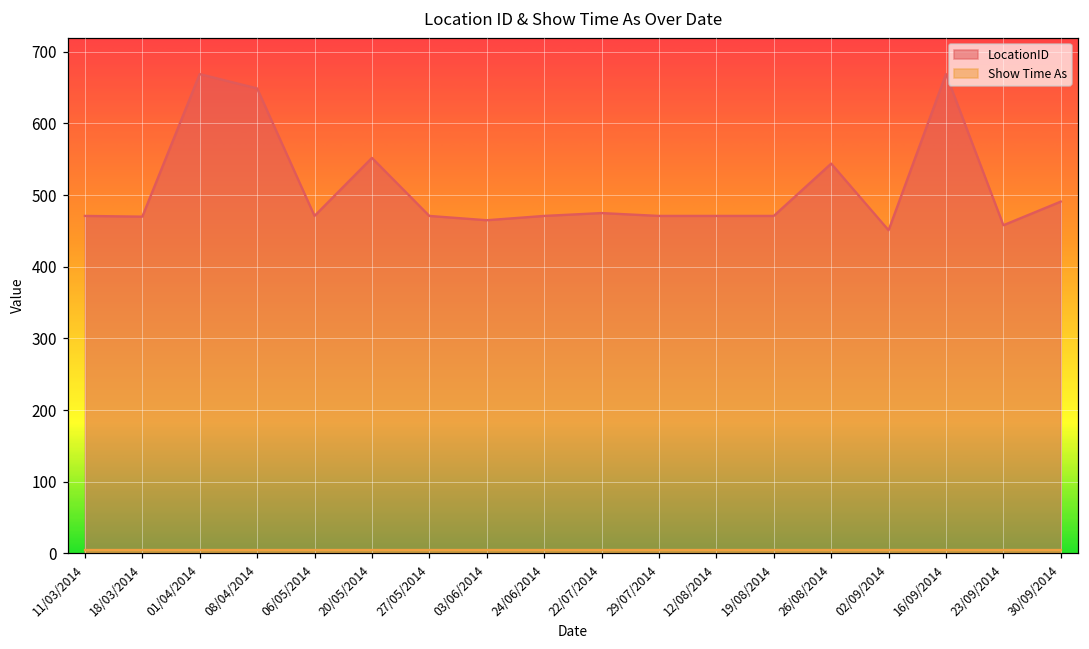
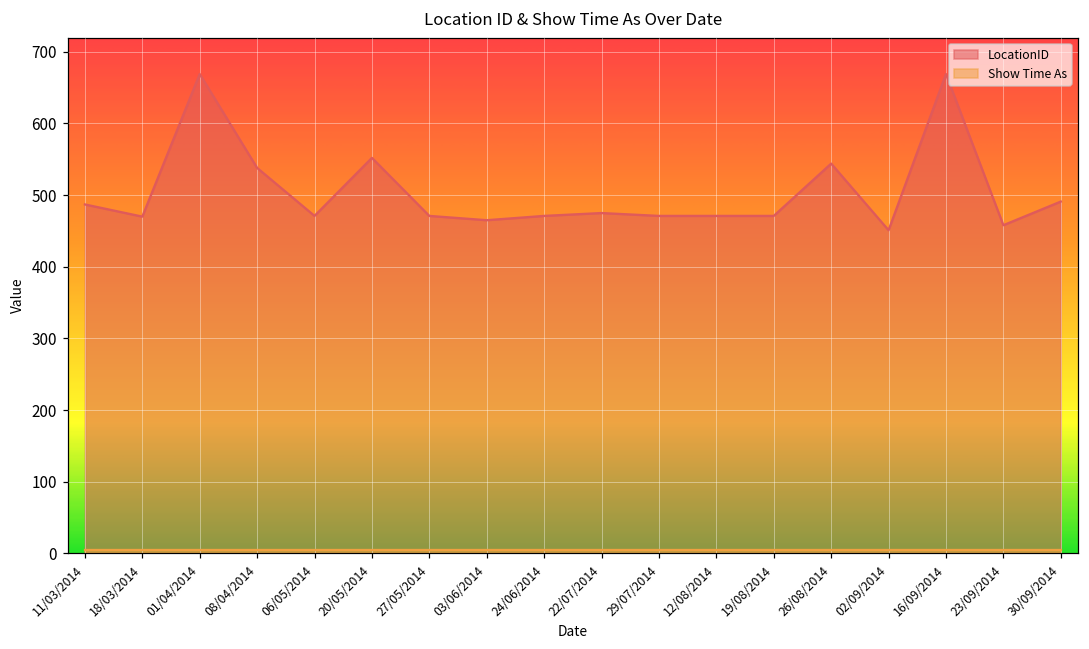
LocationID, 11/03/2014: 470 -> 490
LocationID, 08/04/2014: 650 -> 540
